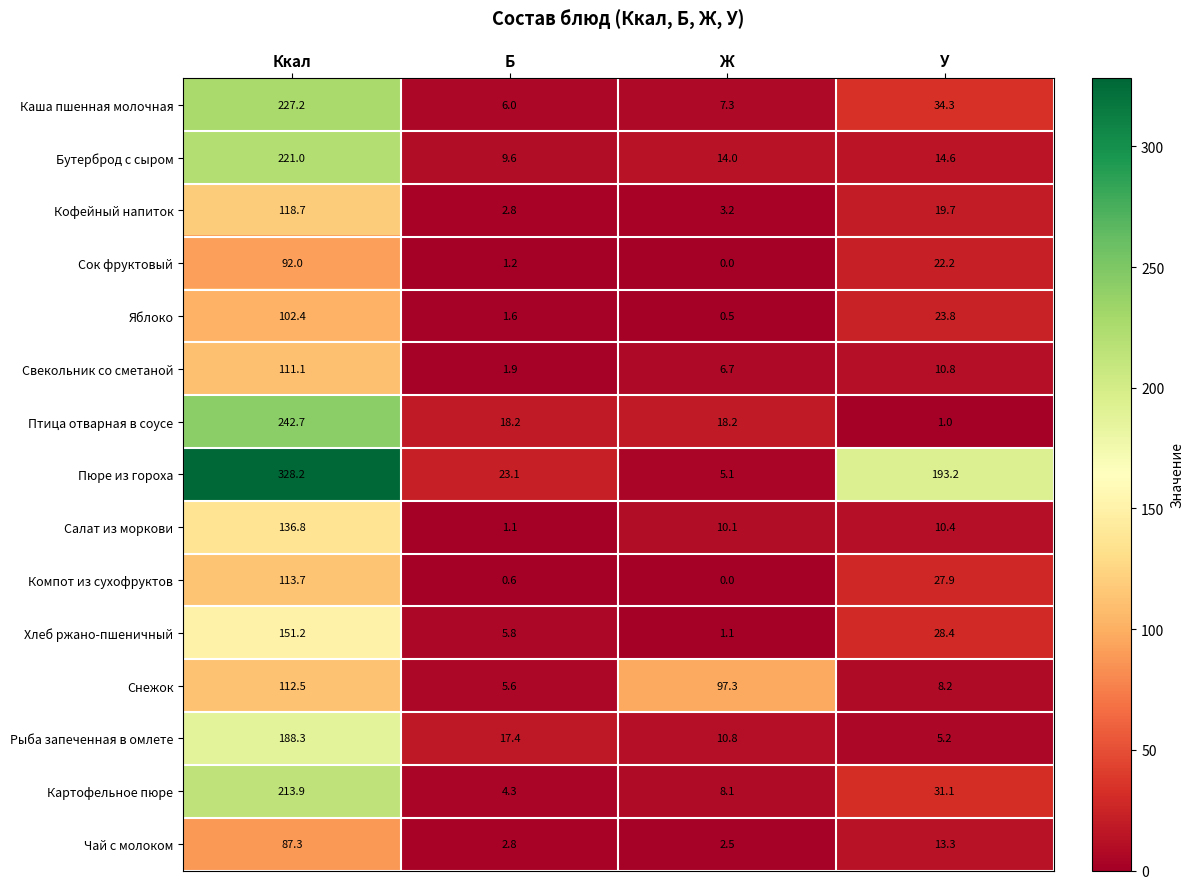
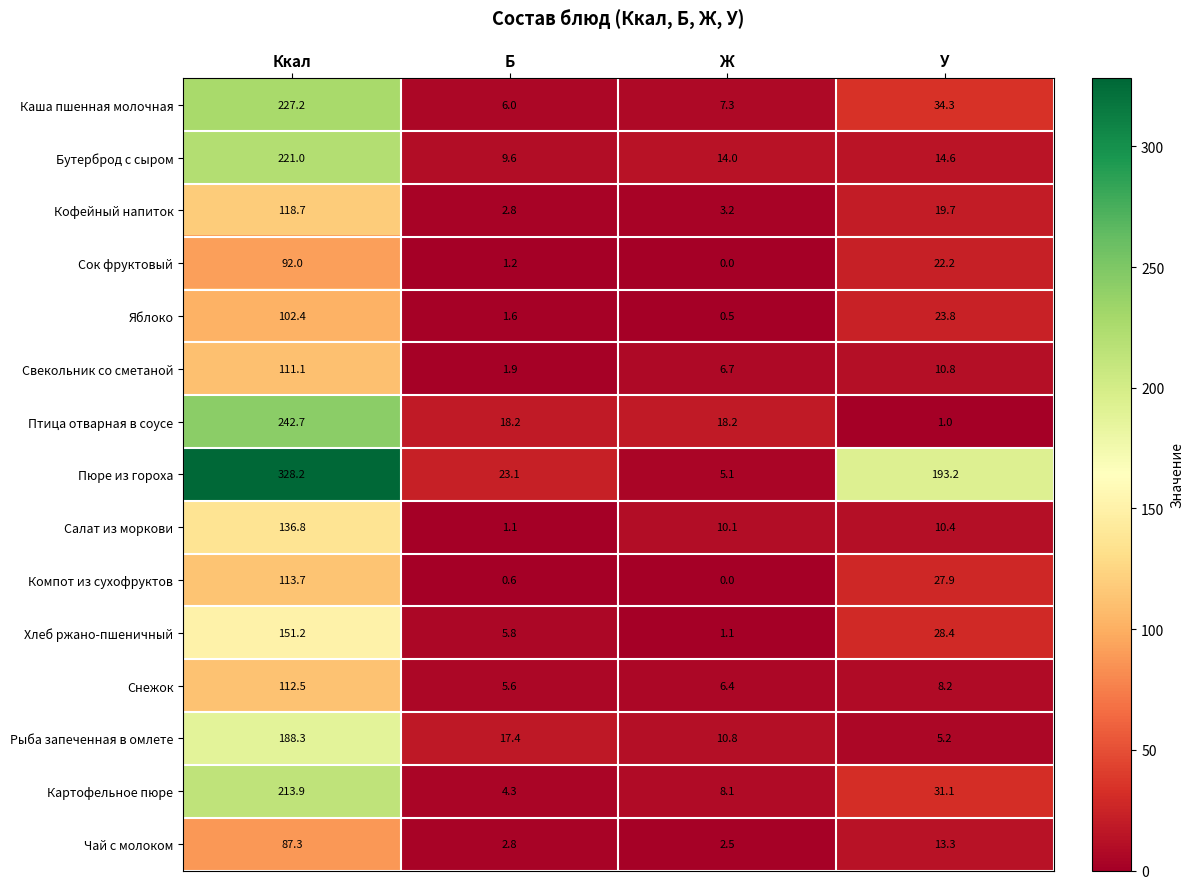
Снежок, Ж: 97.3 -> 6.4
